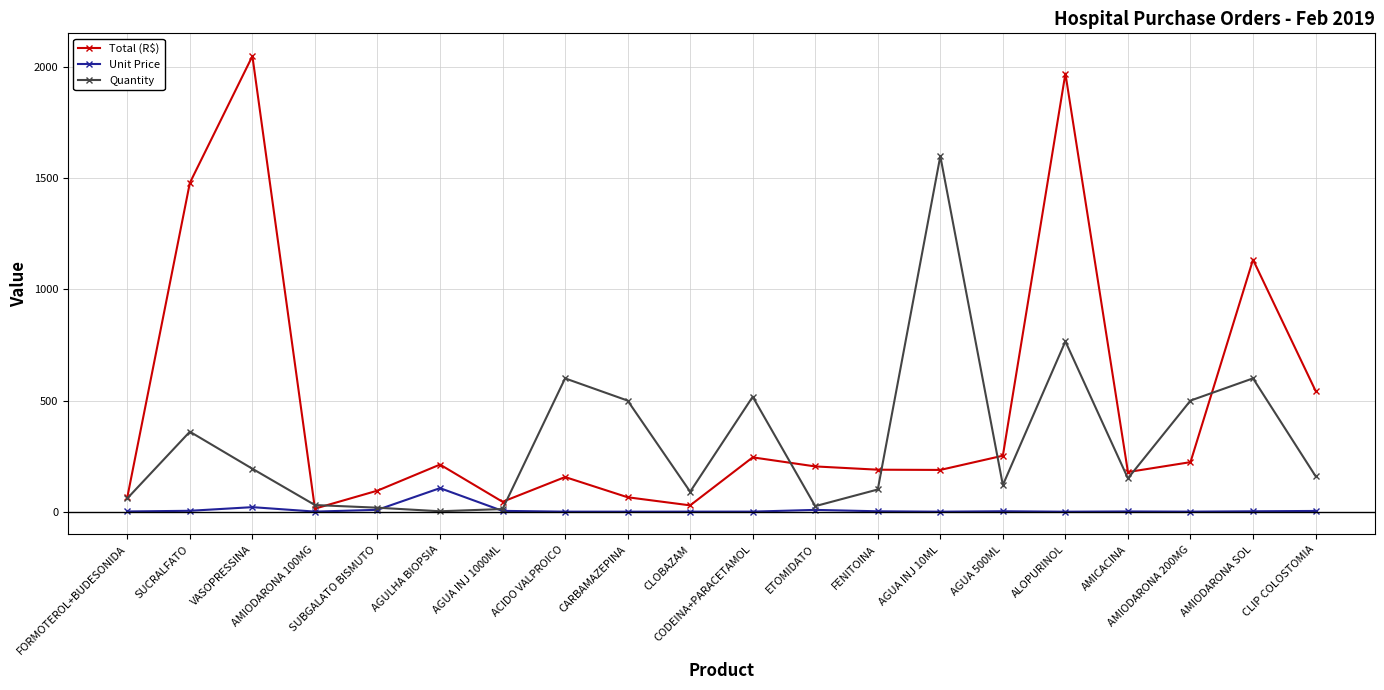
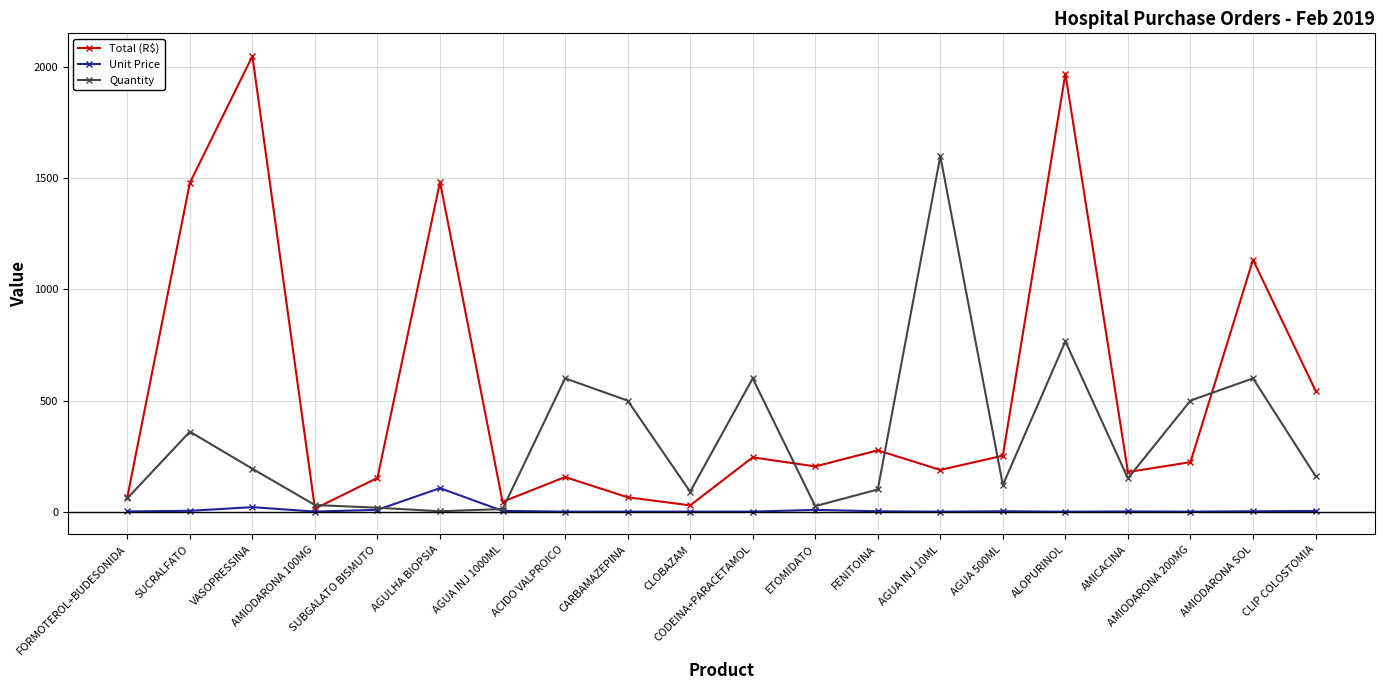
Total (R$), SUBGALATO BISMUTO: 90 -> 150
Total (R$), AGULHA BIOPSIA: 210 -> 1480
Quantity, CODEINA+PARACETAMOL: 520 -> 600
Total (R$), FENITOINA: 190 -> 280
